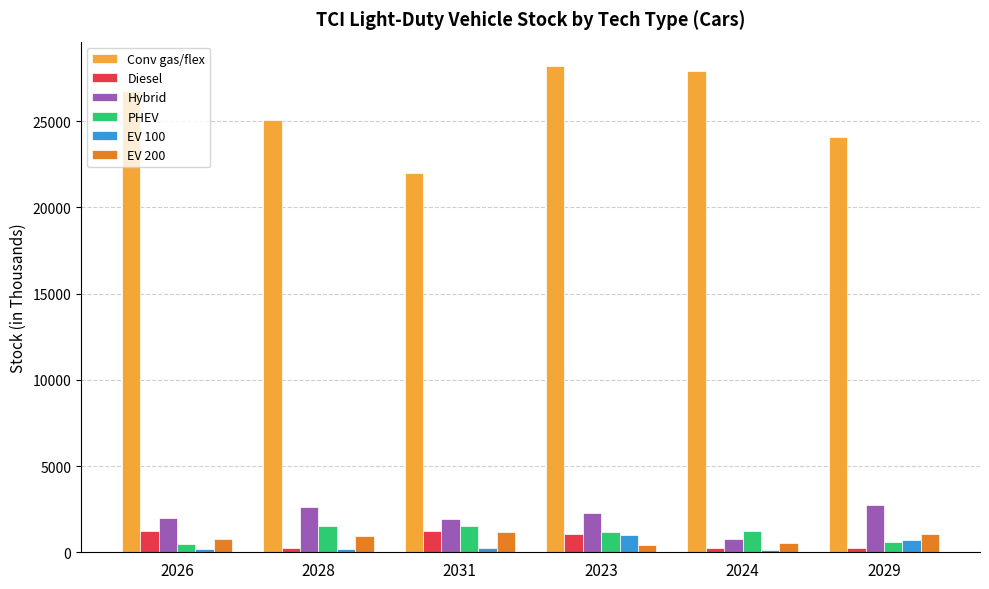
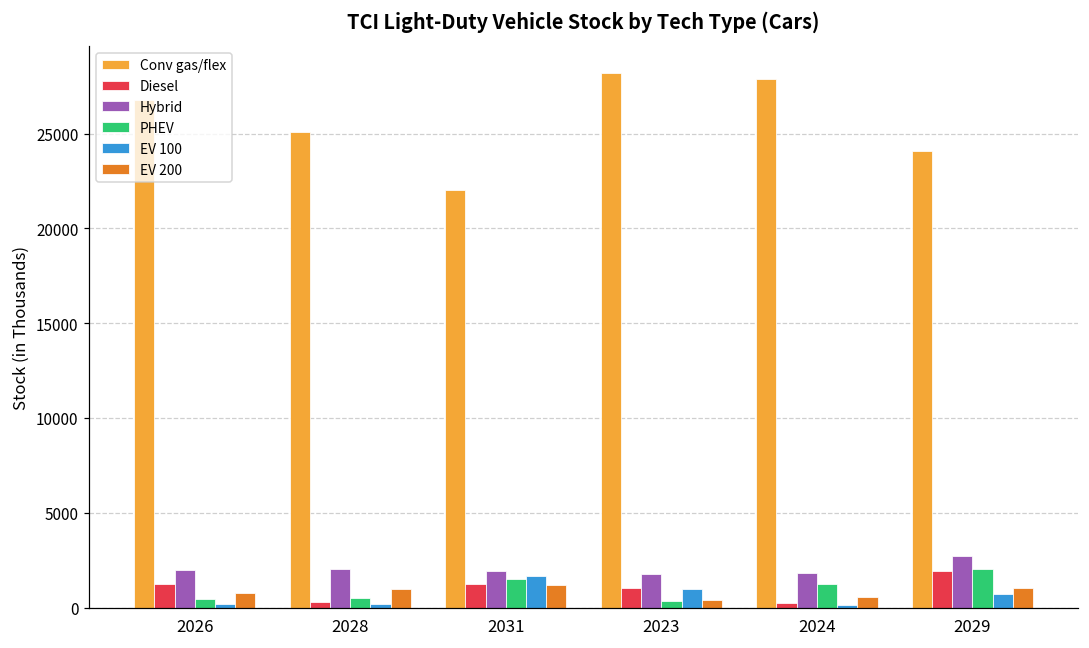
Hybrid, 2028: 2600 -> 2000
PHEV, 2028: 1500 -> 500
EV 100, 2031: 300 -> 1600
Hybrid, 2023: 2300 -> 1800
PHEV, 2023: 1100 -> 300
Hybrid, 2024: 800 -> 1900
Diesel, 2029: 300 -> 1900
PHEV, 2029: 600 -> 2000
